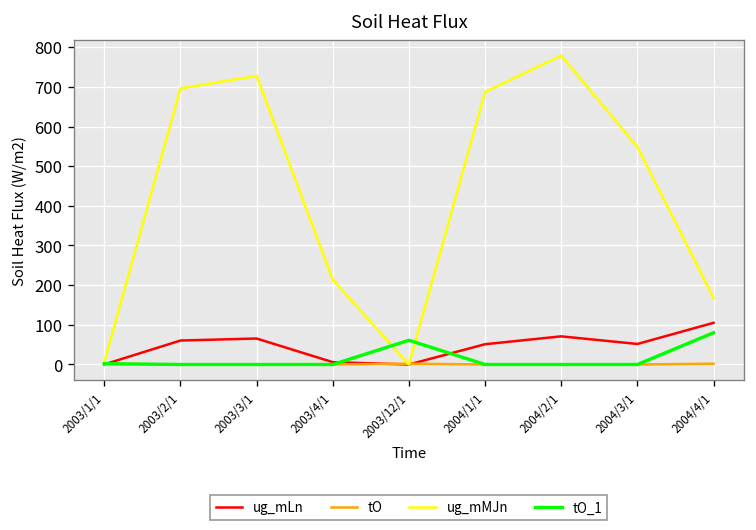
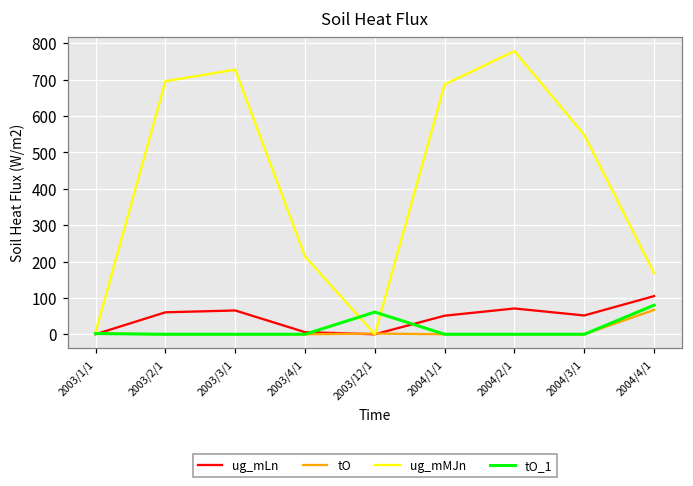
tO, 2004/4/1: 0 -> 70
